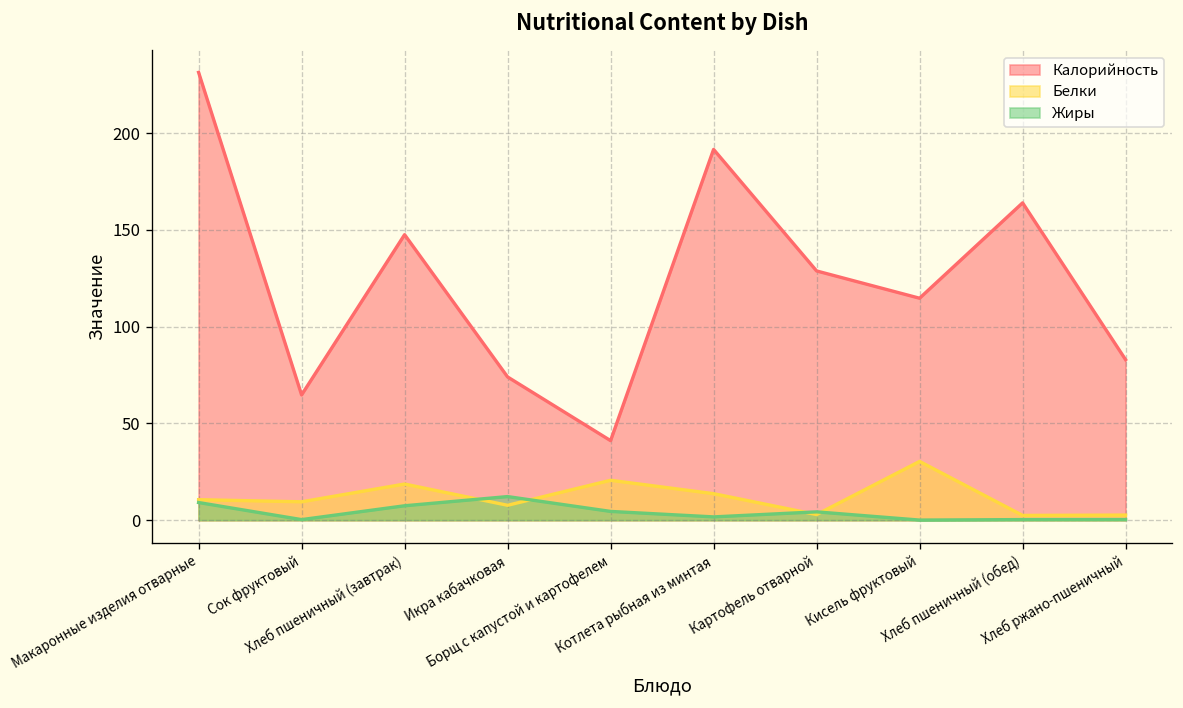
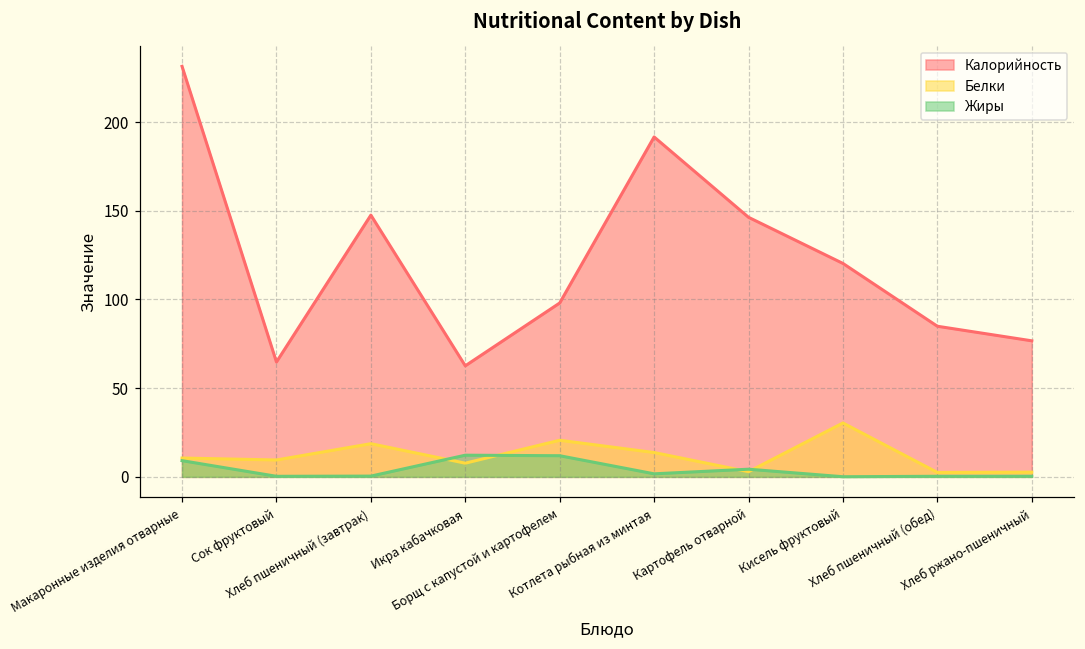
Жиры, Хлеб пшеничный (завтрак): 7 -> 0
Калорийность, Икра кабачковая: 74 -> 63
Калорийность, Борщ с капустой и картофелем: 41 -> 98
Жиры, Борщ с капустой и картофелем: 5 -> 12
Калорийность, Картофель отварной: 129 -> 146
Калорийность, Кисель фруктовый: 115 -> 120
Калорийность, Хлеб пшеничный (обед): 164 -> 85
Калорийность, Хлеб ржано-пшеничный: 83 -> 77
